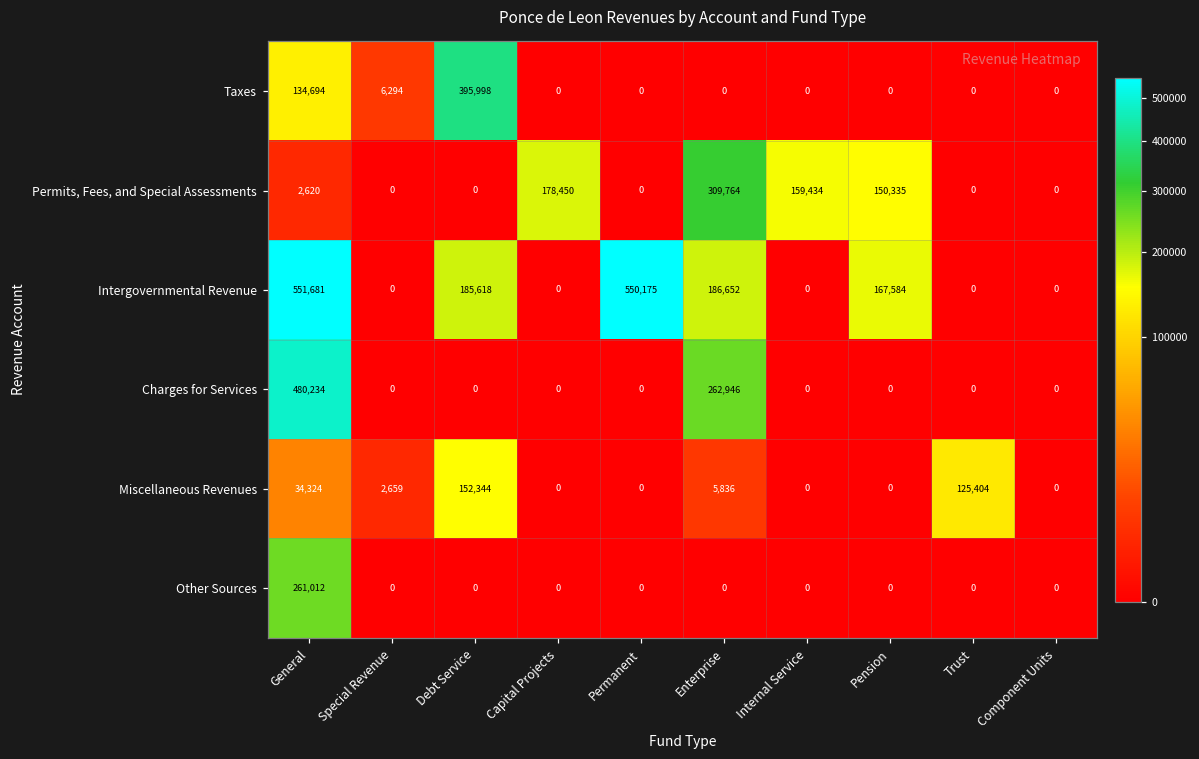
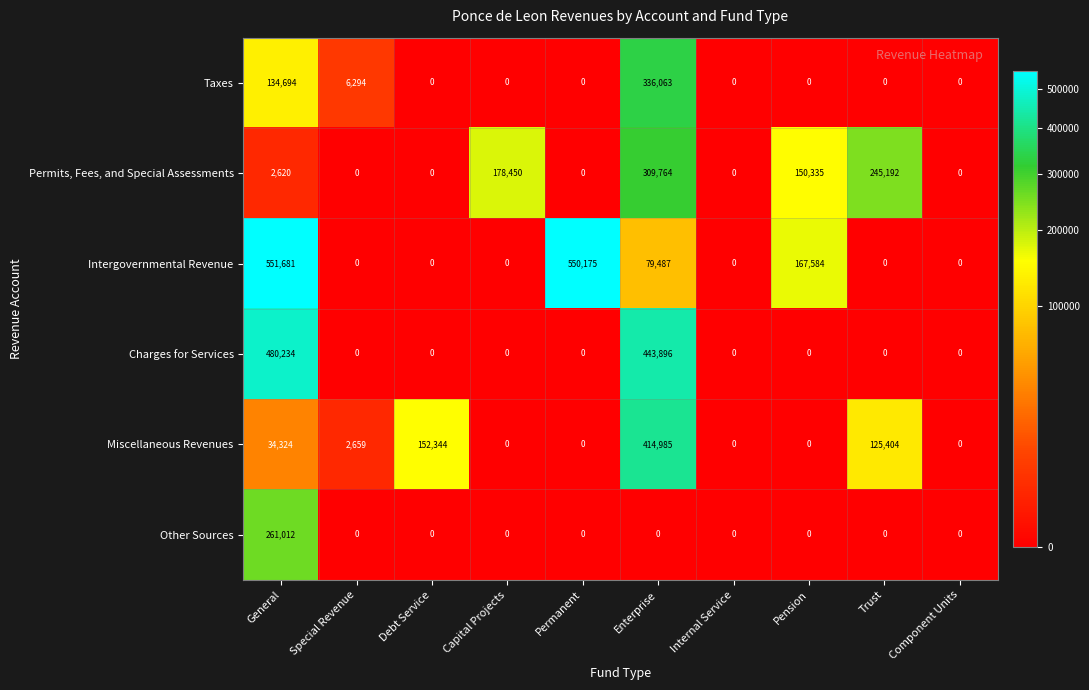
Taxes, Debt Service: 395,998 -> 0
Taxes, Enterprise: 0 -> 336,063
Permits, Fees, and Special Assessments, Internal Service: 159,434 -> 0
Permits, Fees, and Special Assessments, Trust: 0 -> 245,192
Intergovernmental Revenue, Debt Service: 185,618 -> 0
Intergovernmental Revenue, Enterprise: 186,652 -> 79,487
Charges for Services, Enterprise: 262,946 -> 443,896
Miscellaneous Revenues, Enterprise: 5,836 -> 414,985
